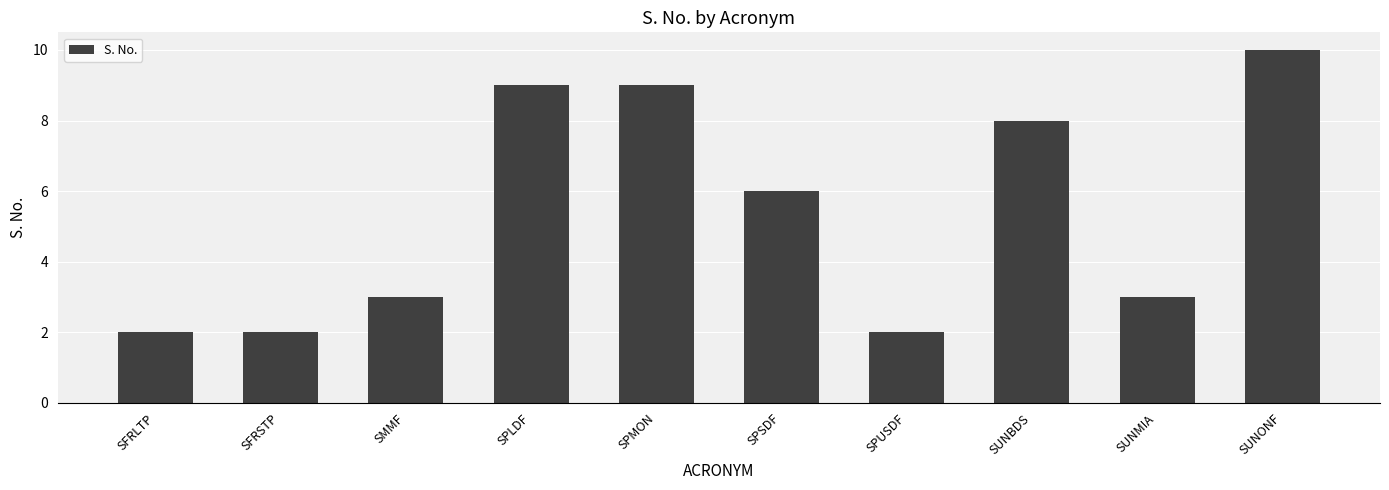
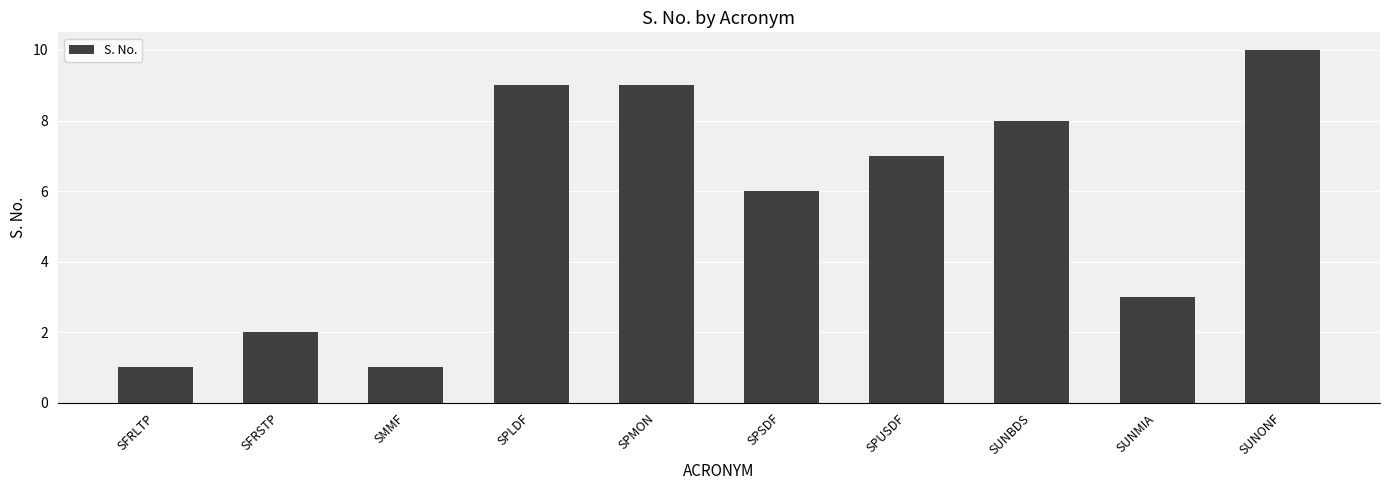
SFRLTP: 2 -> 1
SMMF: 3 -> 1
SPUSDF: 2 -> 7
